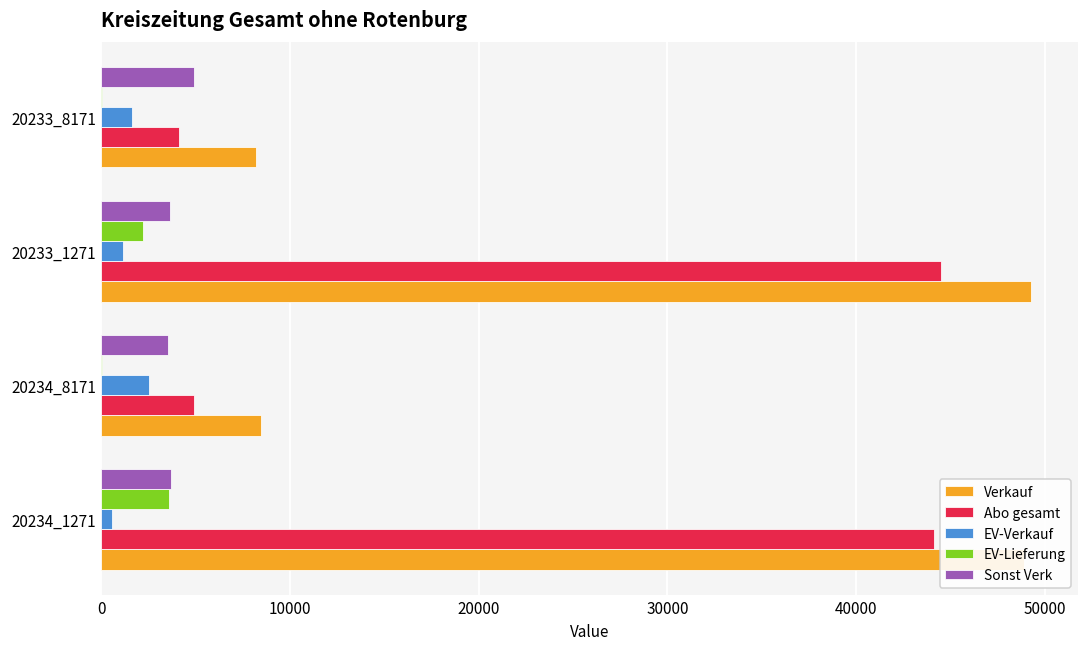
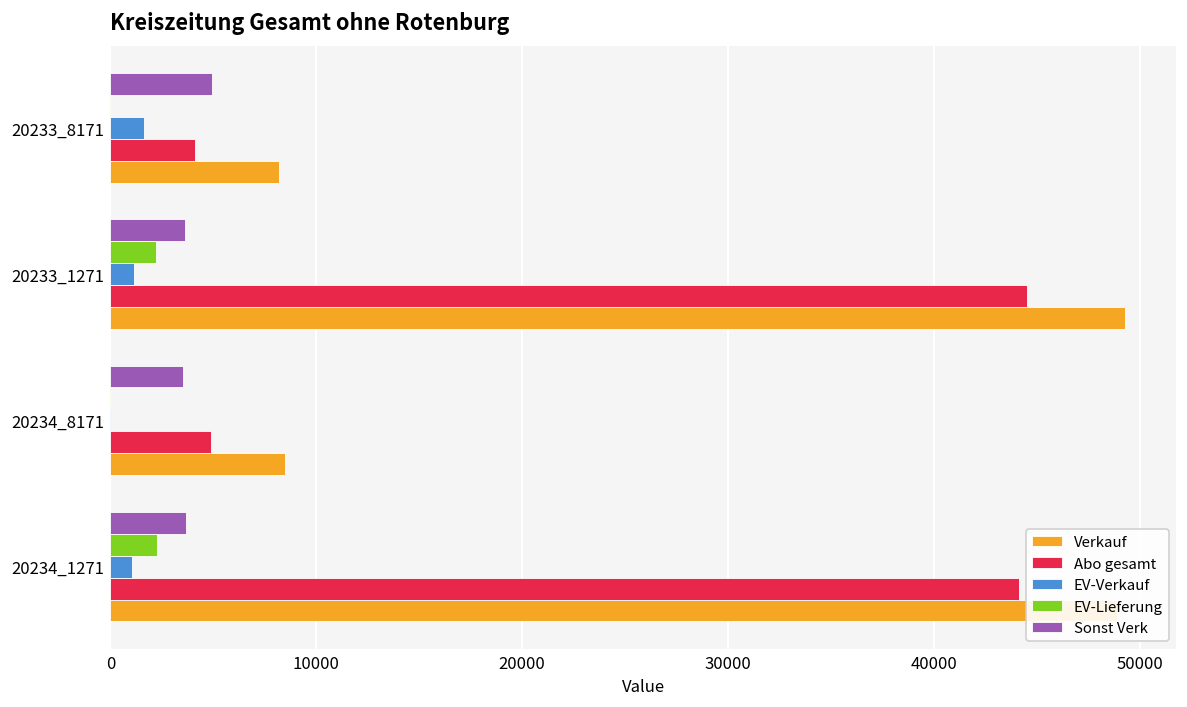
EV-Verkauf, 20234_8171: 2500 -> 0
EV-Lieferung, 20234_1271: 3600 -> 2200
EV-Verkauf, 20234_1271: 600 -> 1100
